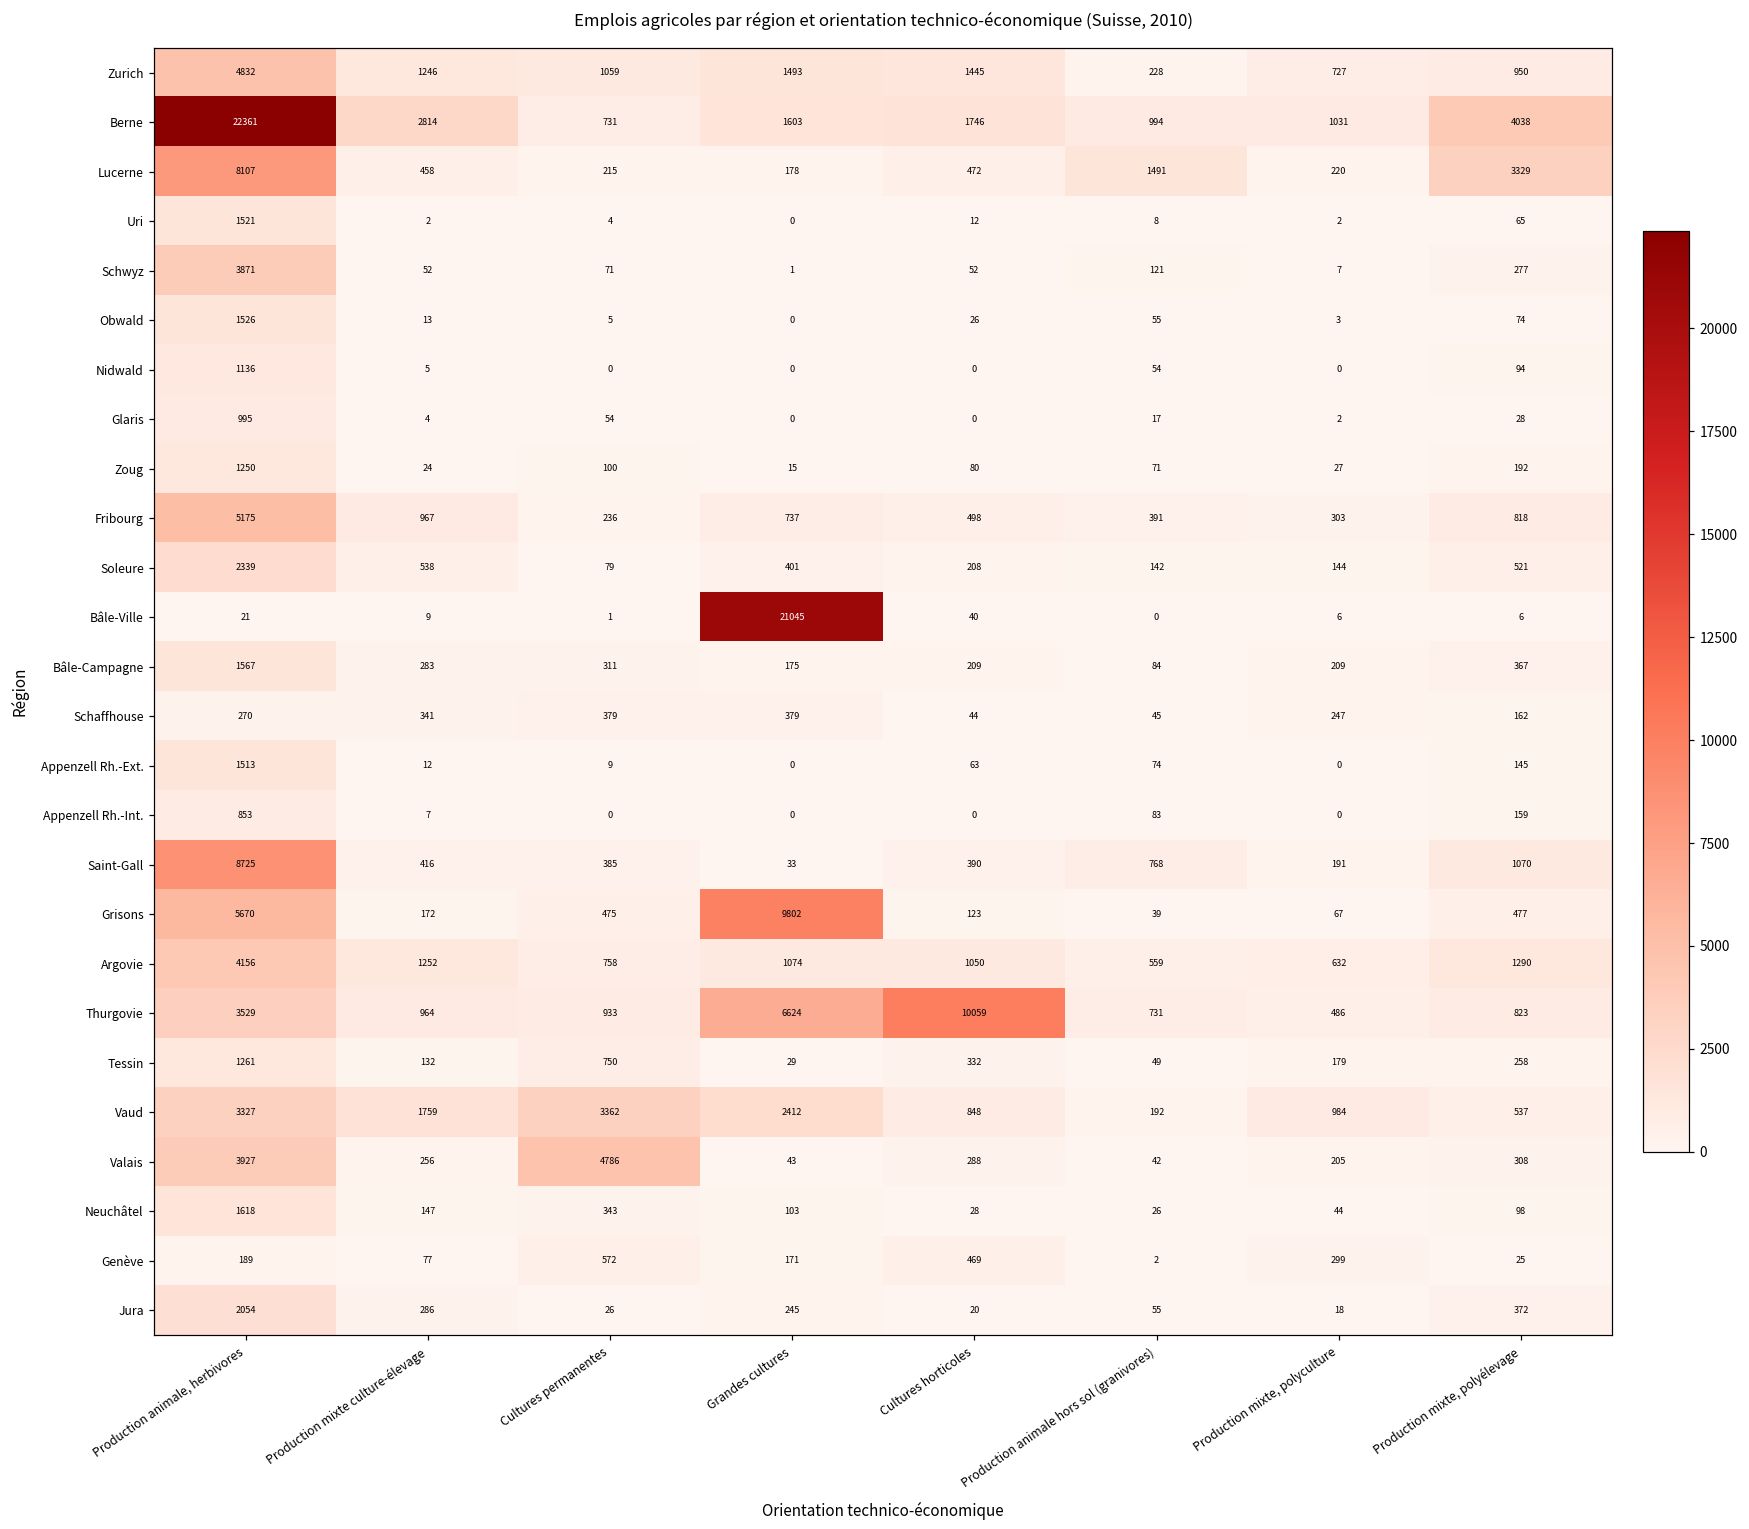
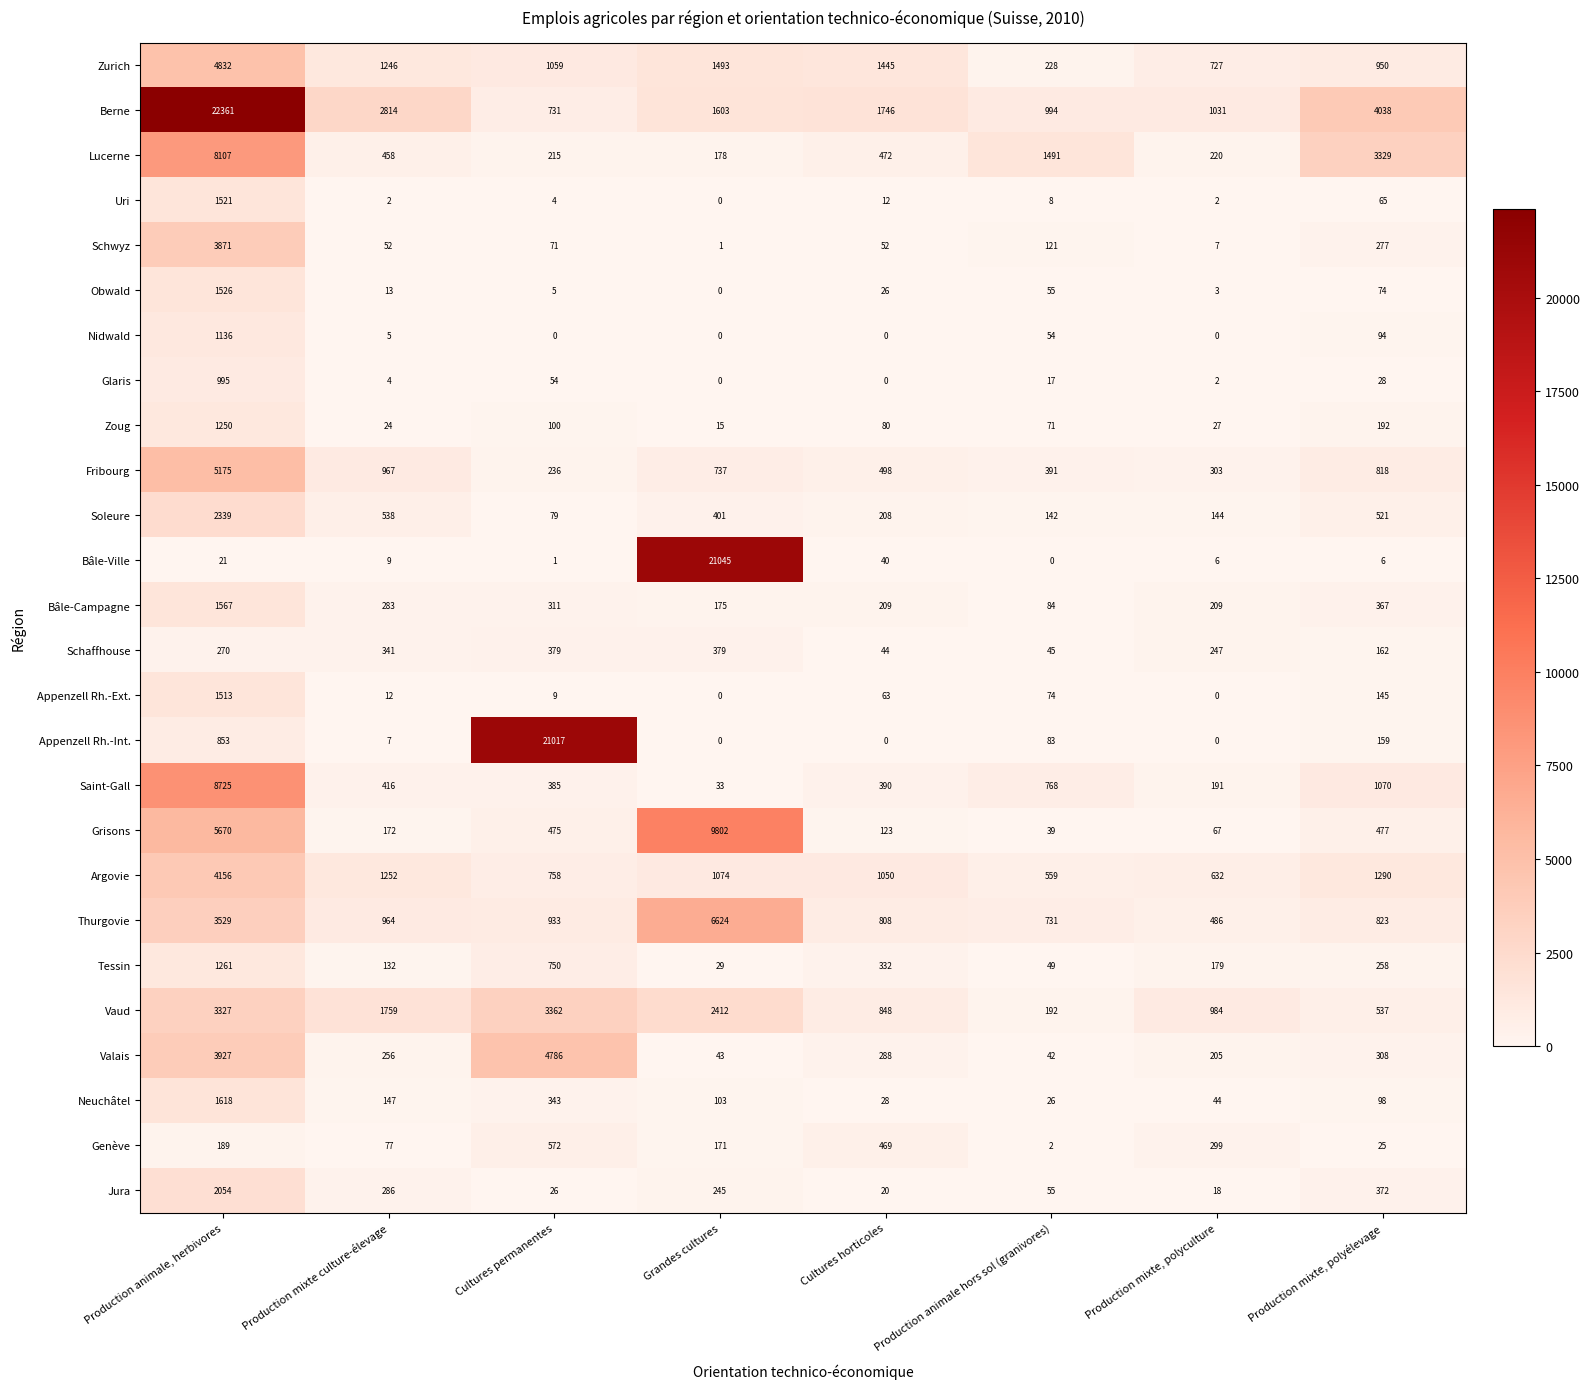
Appenzell Rh.-Int., Cultures permanentes: 0 -> 21017
Thurgovie, Cultures horticoles: 10059 -> 808
